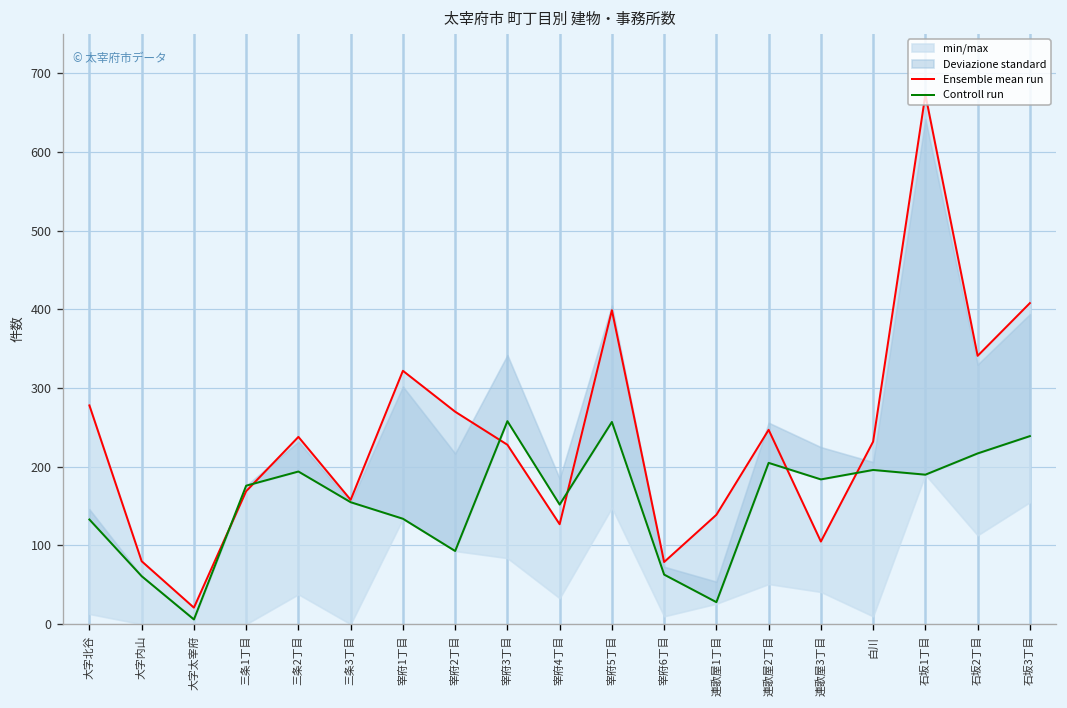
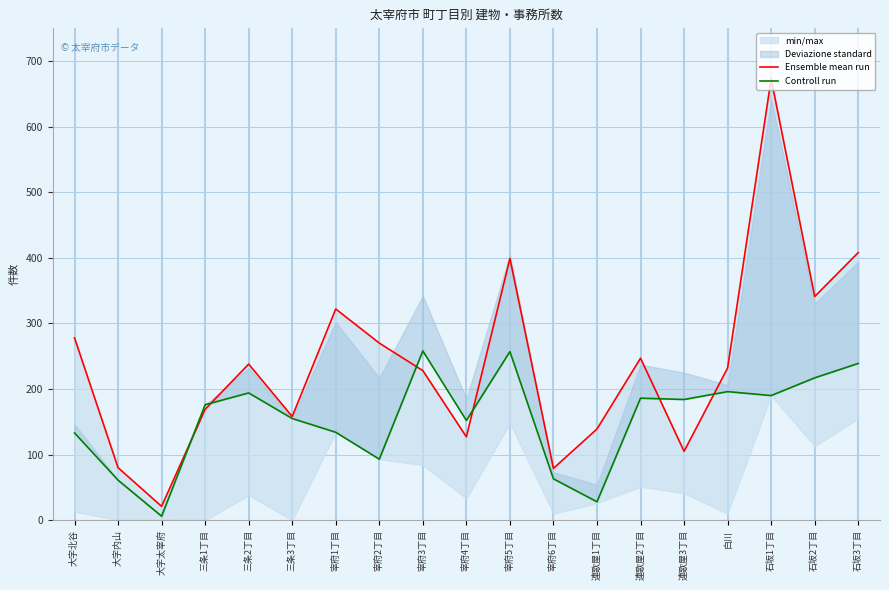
Controll run, 連歌屋2丁目: 210 -> 190
